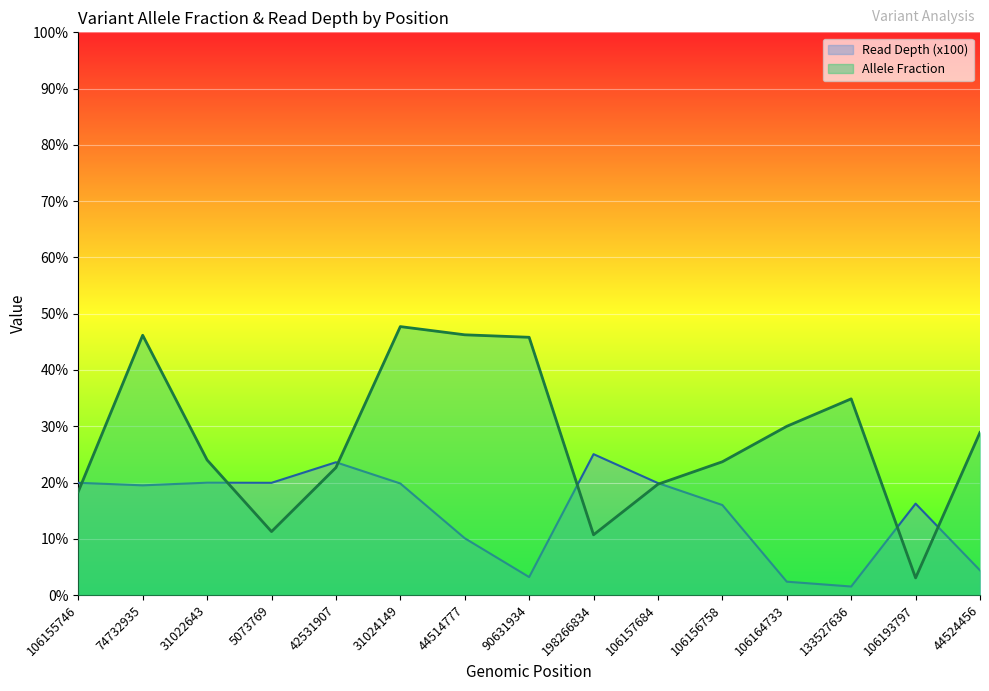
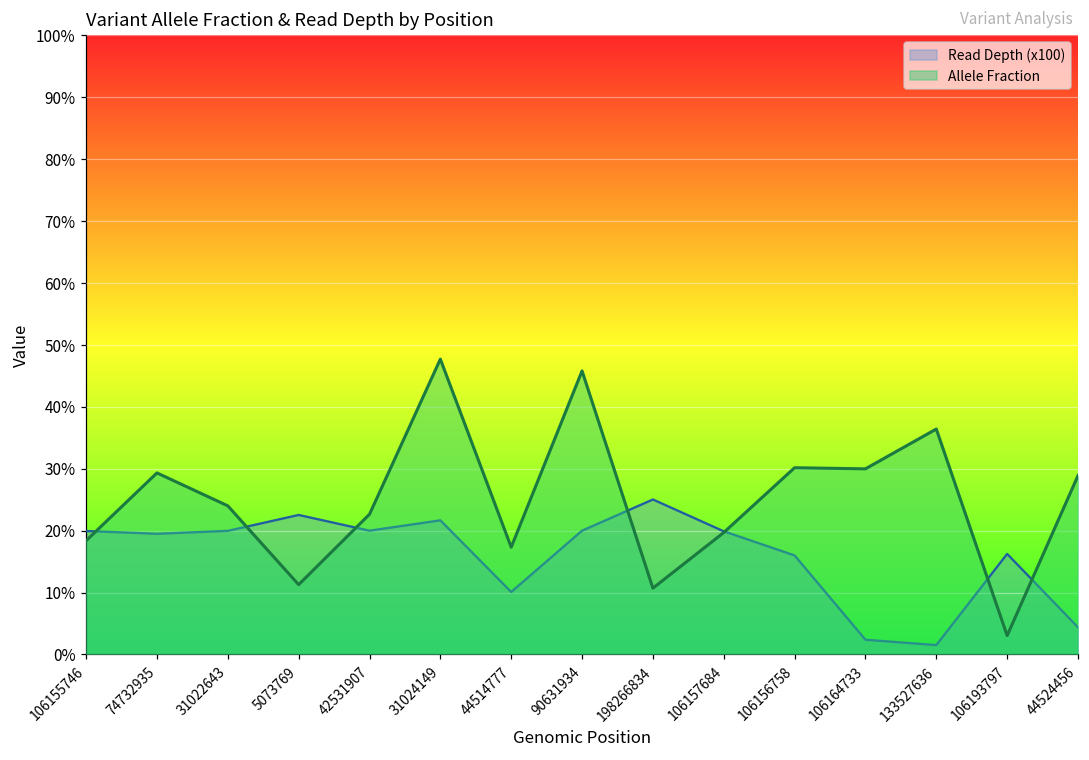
Allele Fraction, 74732935: 46% -> 29%
Read Depth (x100), 5073769: 20% -> 23%
Read Depth (x100), 42531907: 24% -> 20%
Read Depth (x100), 31024149: 20% -> 22%
Allele Fraction, 44514777: 46% -> 17%
Read Depth (x100), 90631934: 3% -> 20%
Allele Fraction, 106156758: 24% -> 30%
Allele Fraction, 133527636: 35% -> 36%
